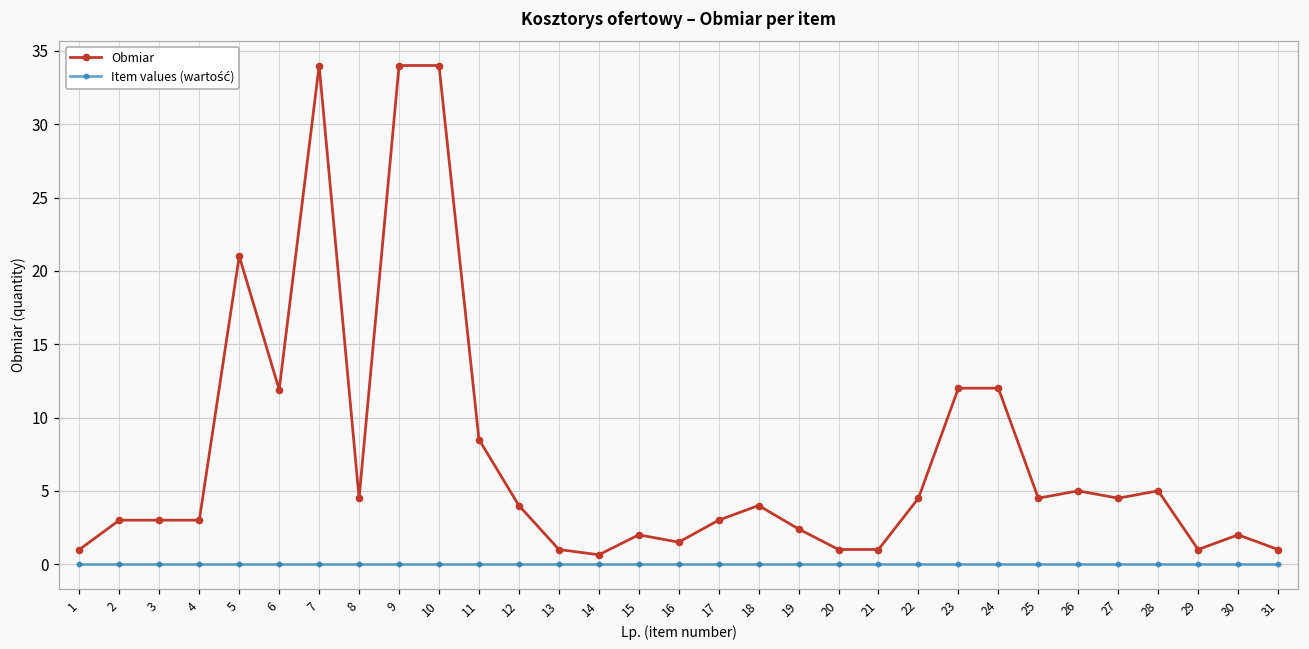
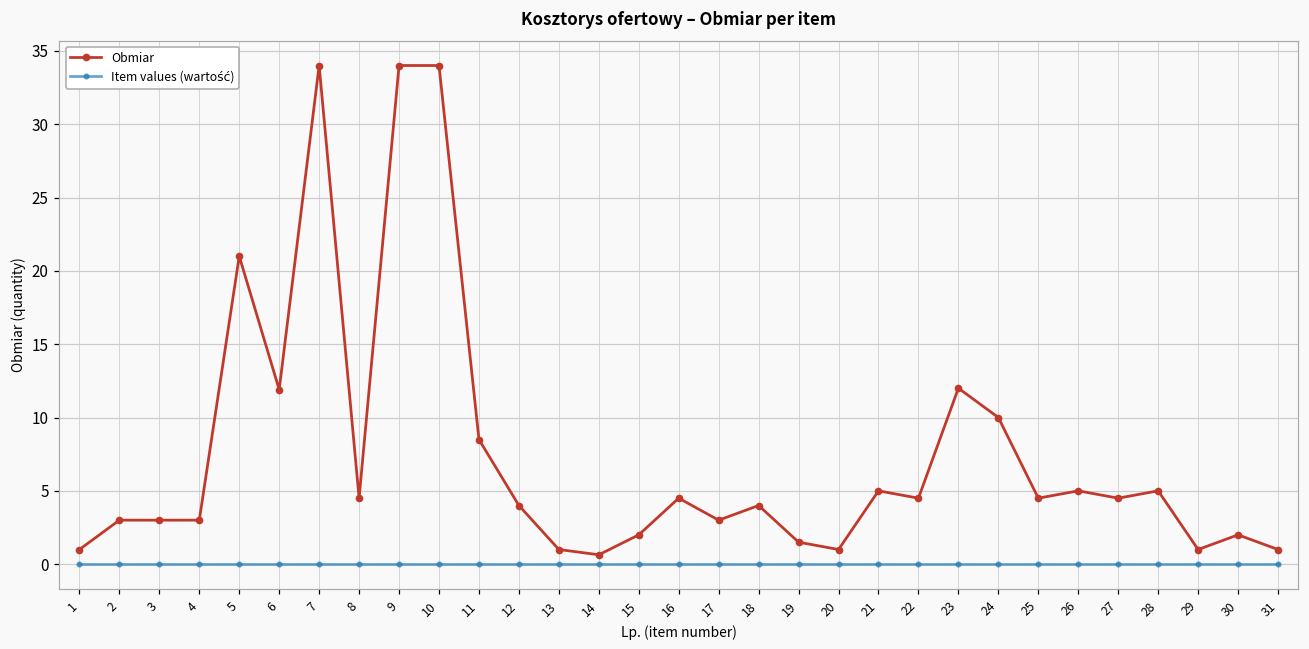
Obmiar, 16: 1.5 -> 4.5
Obmiar, 19: 2.4 -> 1.5
Obmiar, 21: 1 -> 5
Obmiar, 24: 12 -> 10
